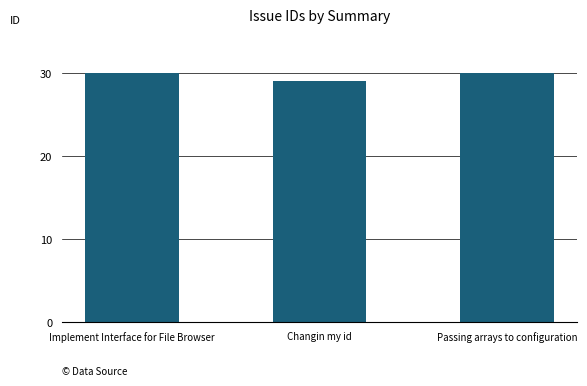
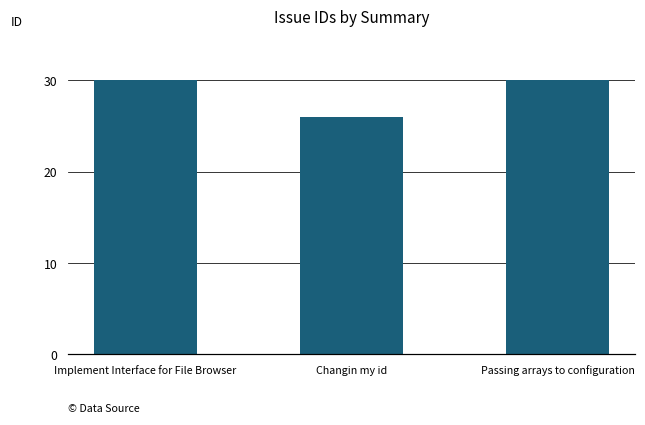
Changin my id: 29 -> 26
